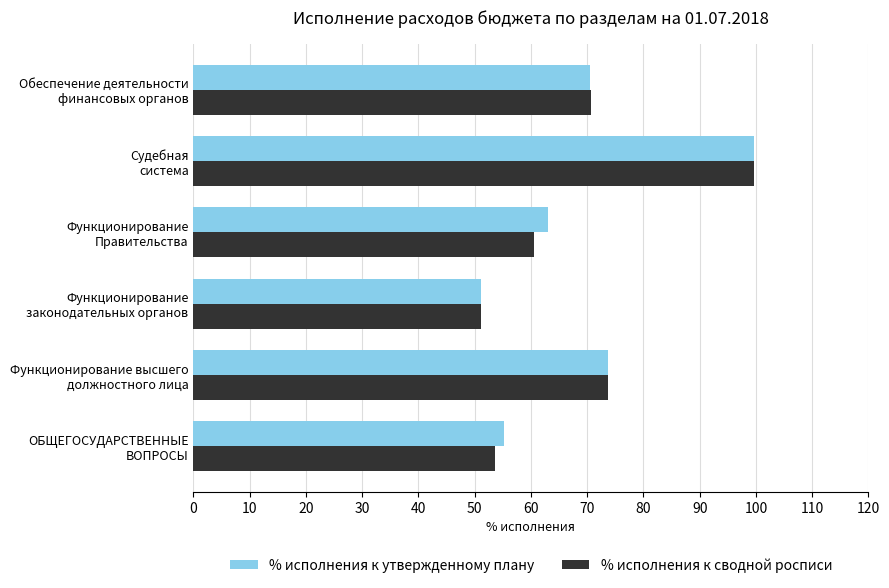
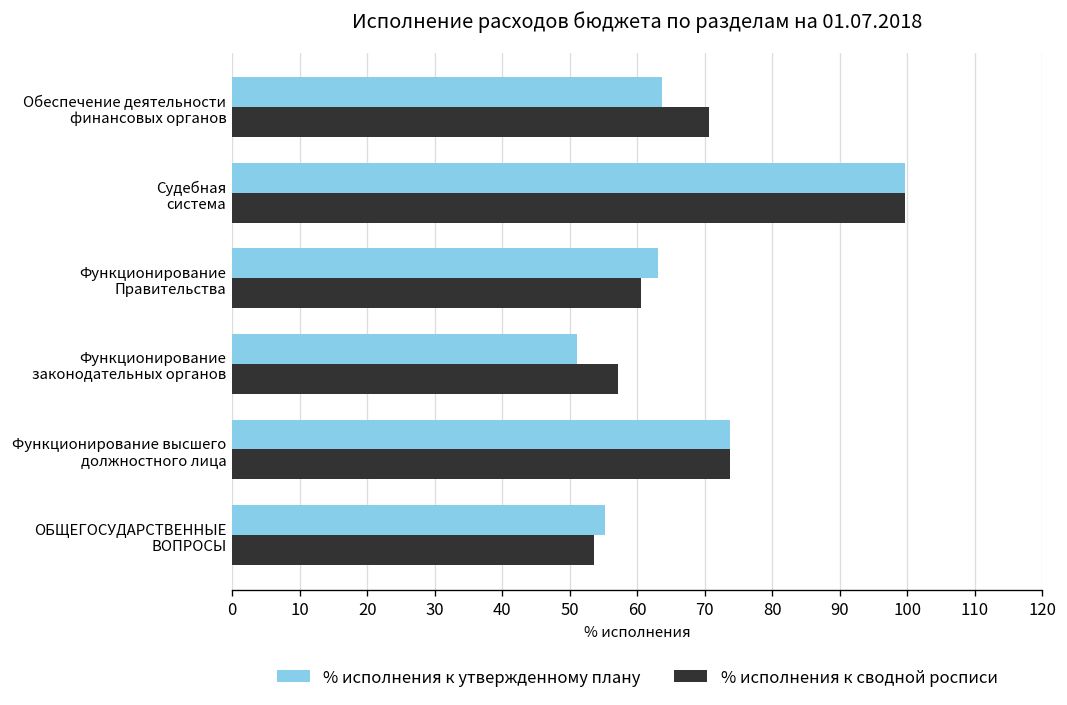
% исполнения к утвержденному плану, Обеспечение деятельности финансовых органов: 71 -> 64
% исполнения к сводной росписи, Функционирование законодательных органов: 51 -> 57
